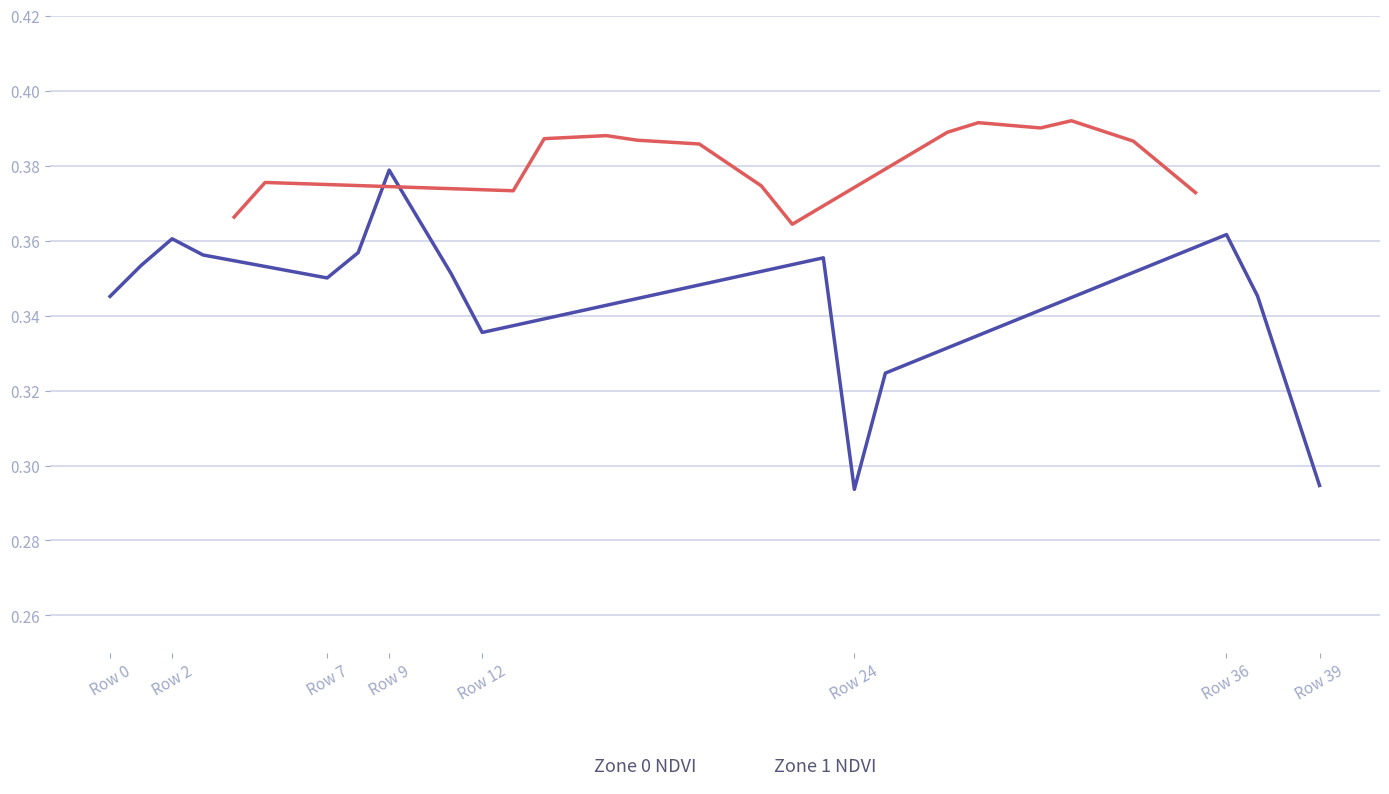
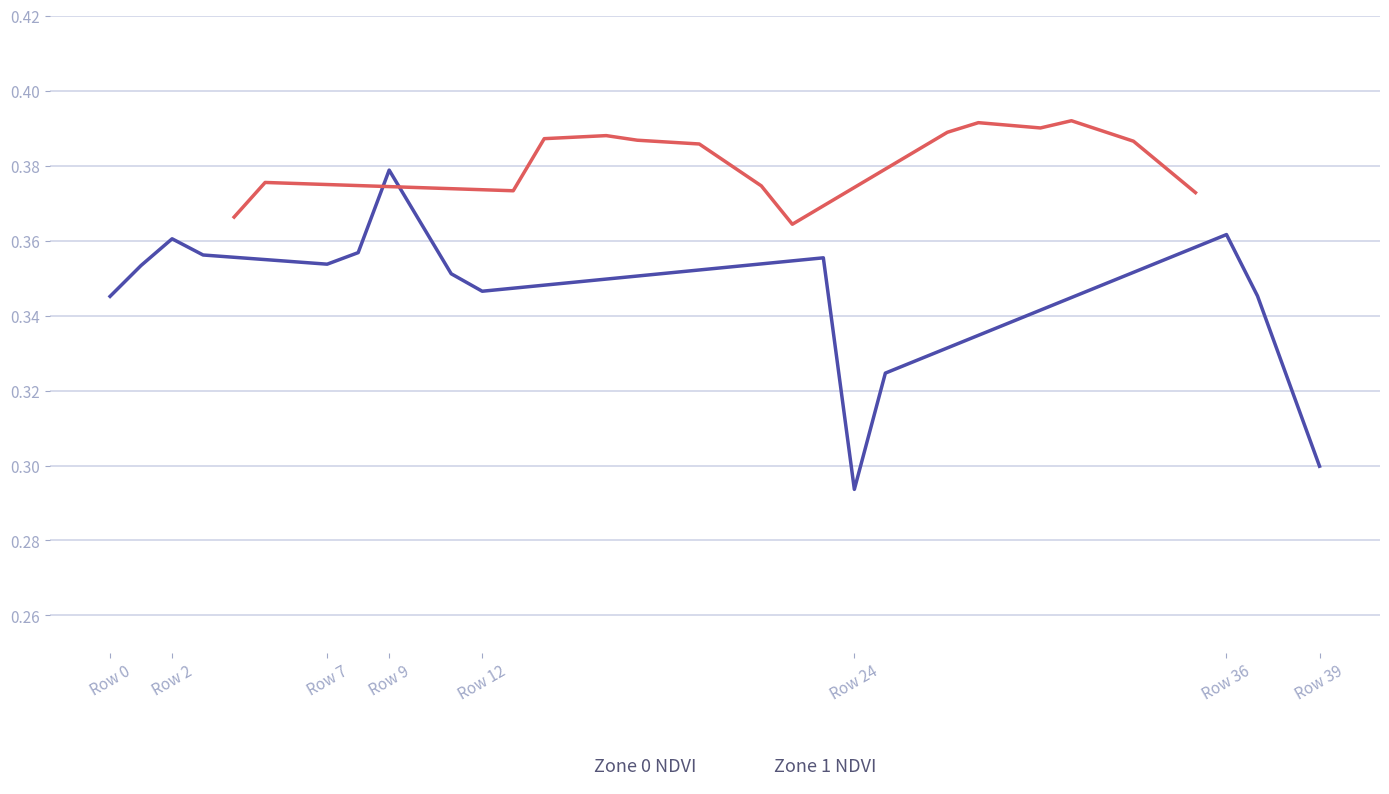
Zone 0 NDVI, Row 7: 0.350 -> 0.354
Zone 0 NDVI, Row 12: 0.336 -> 0.347
Zone 0 NDVI, Row 39: 0.295 -> 0.300
